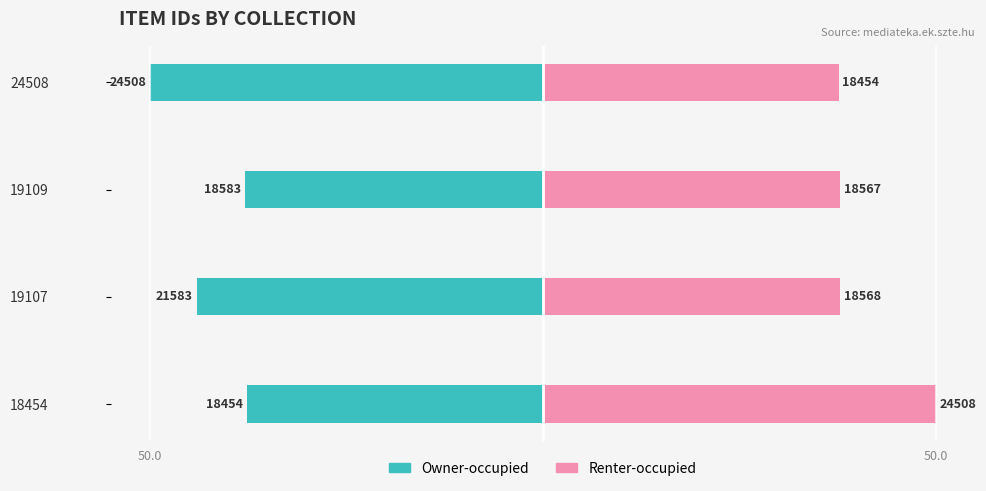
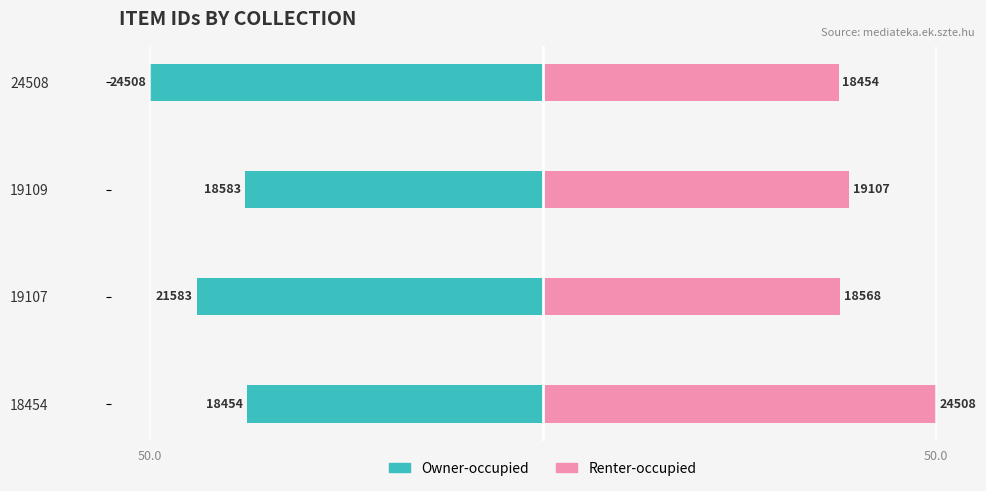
Renter-occupied, 19109: 18567 -> 19107
